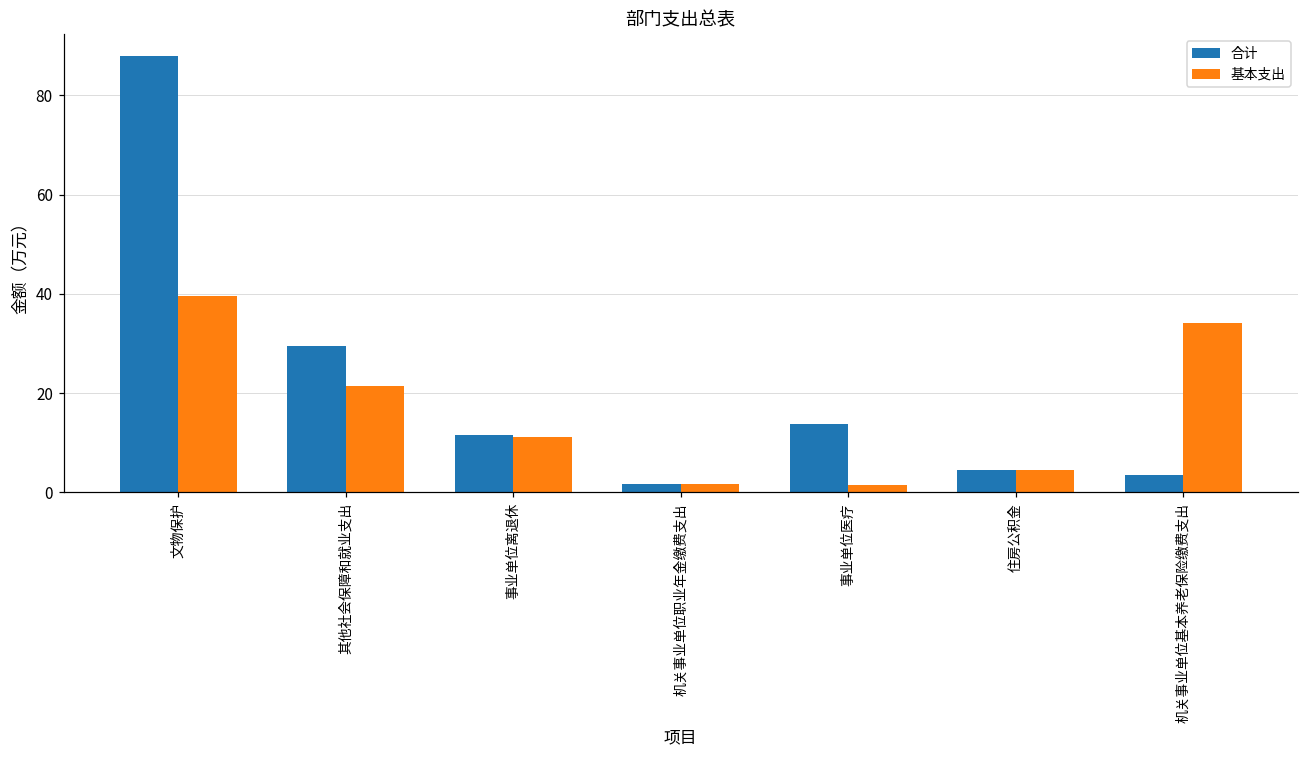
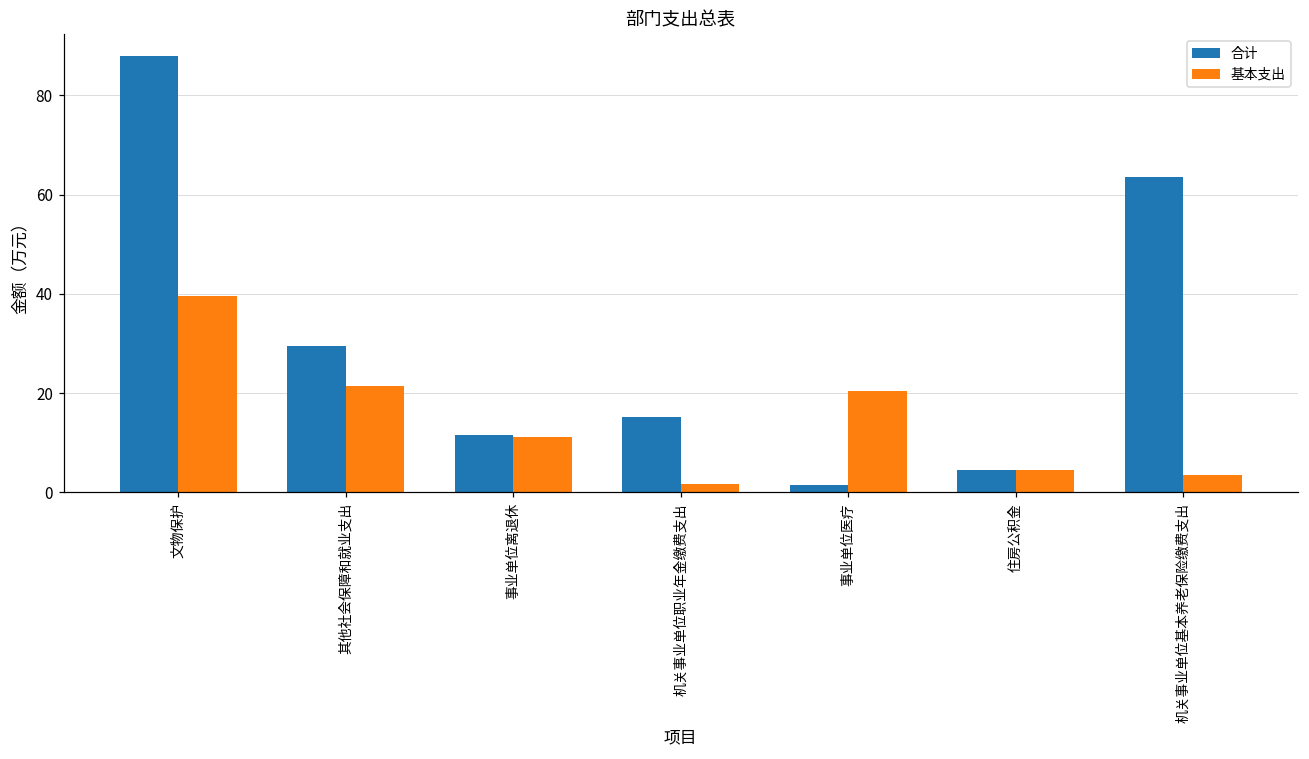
合计, 机关事业单位职业年金缴费支出: 2 -> 15
合计, 事业单位医疗: 14 -> 2
基本支出, 事业单位医疗: 2 -> 20
合计, 机关事业单位基本养老保险缴费支出: 4 -> 64
基本支出, 机关事业单位基本养老保险缴费支出: 34 -> 4
